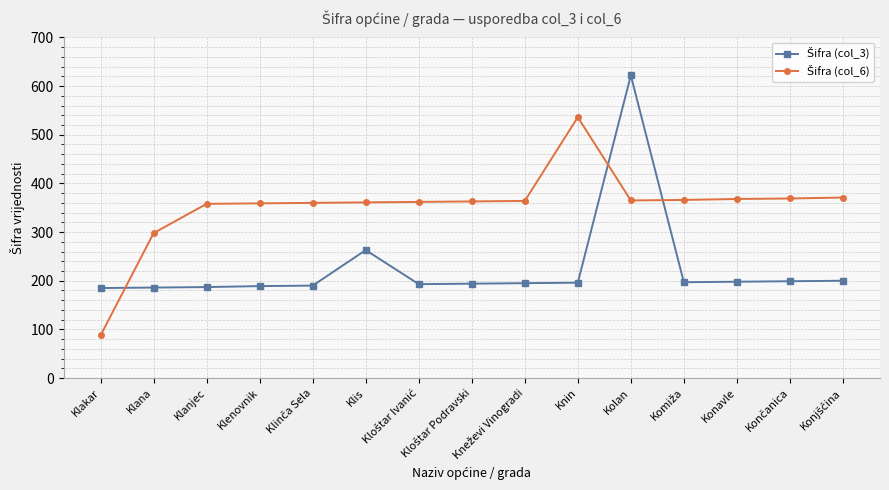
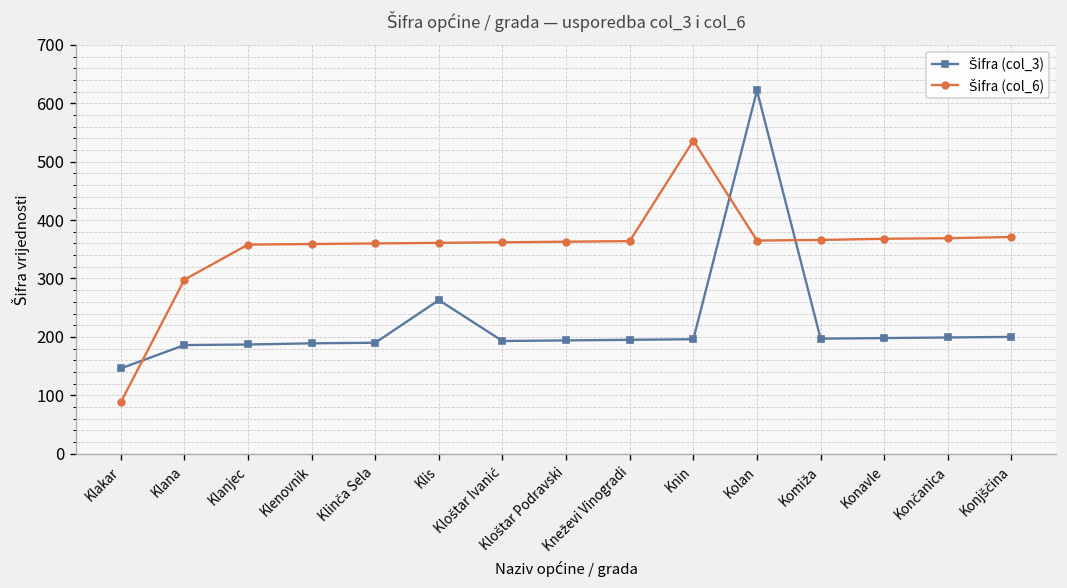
Šifra (col_3), Klakar: 190 -> 150
